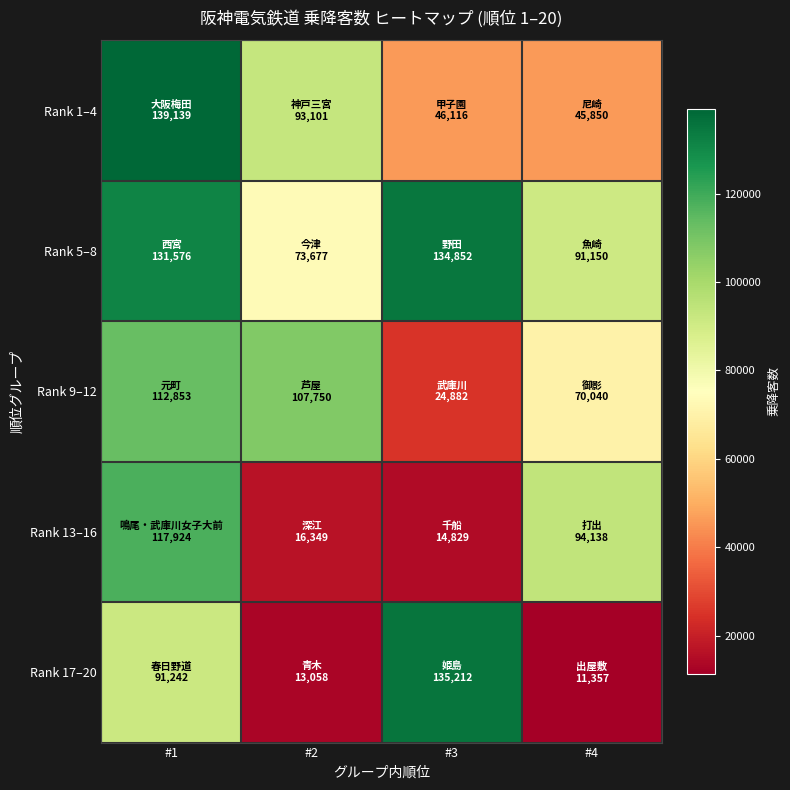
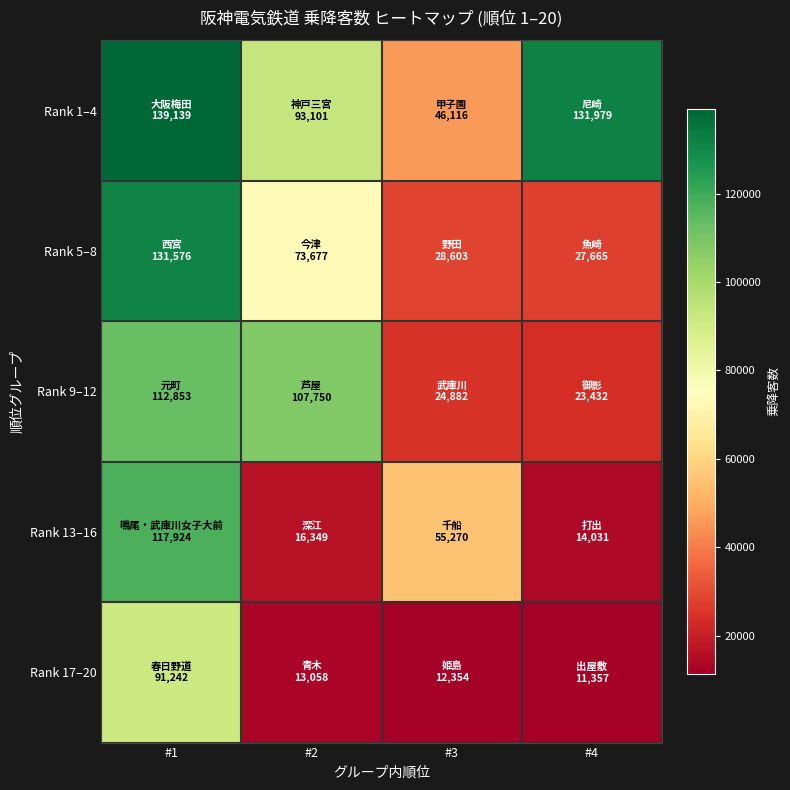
Rank 1–4, #4: 45,850 -> 131,979
Rank 5–8, #3: 134,852 -> 28,603
Rank 5–8, #4: 91,150 -> 27,665
Rank 9–12, #4: 70,040 -> 23,432
Rank 13–16, #3: 14,829 -> 55,270
Rank 13–16, #4: 94,138 -> 14,031
Rank 17–20, #3: 135,212 -> 12,354
